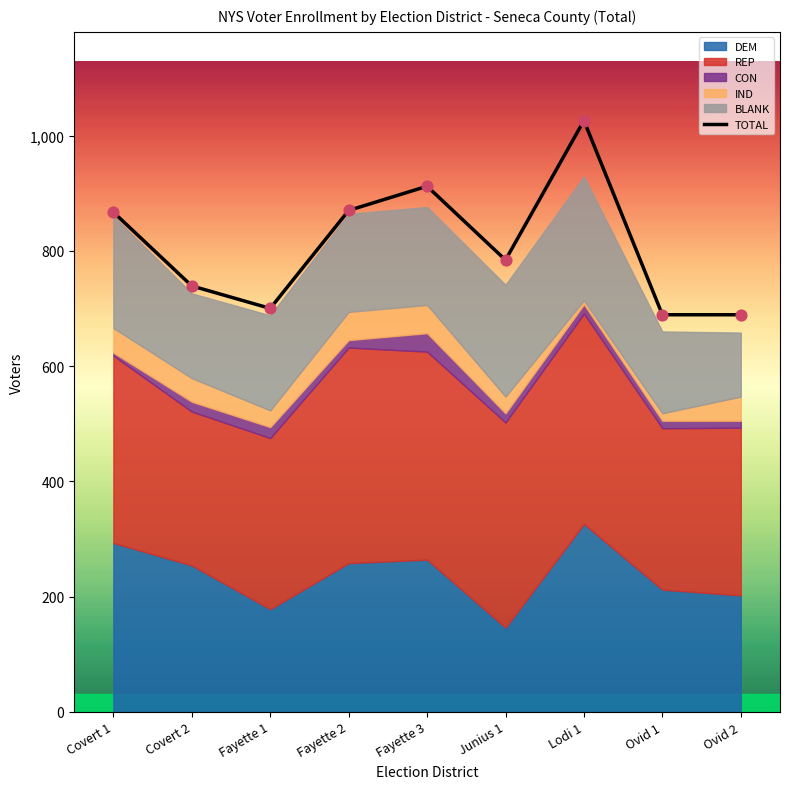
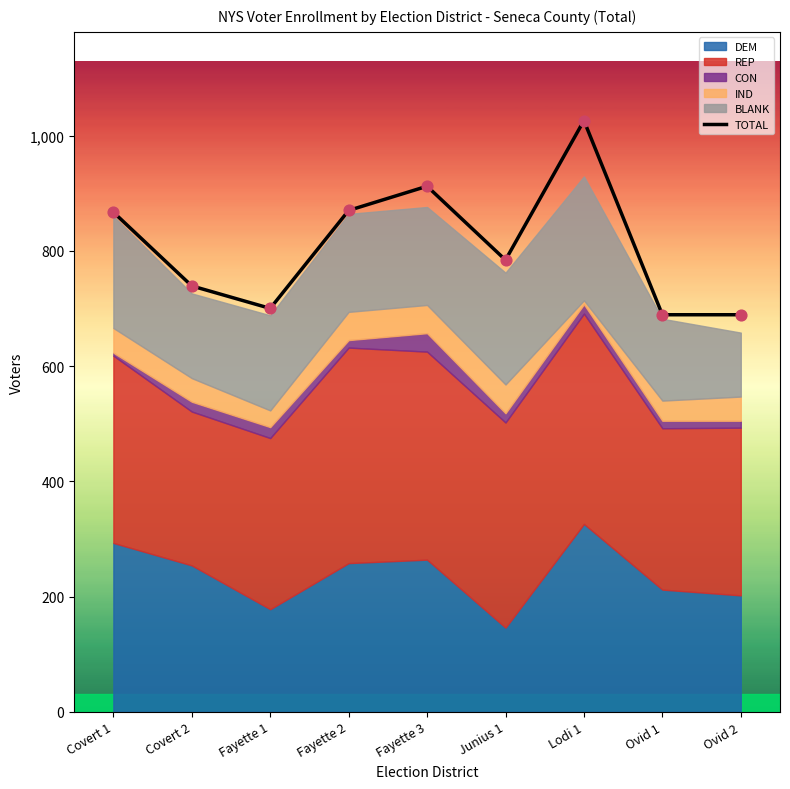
IND, Junius 1: 30 -> 50
IND, Ovid 1: 10 -> 40
